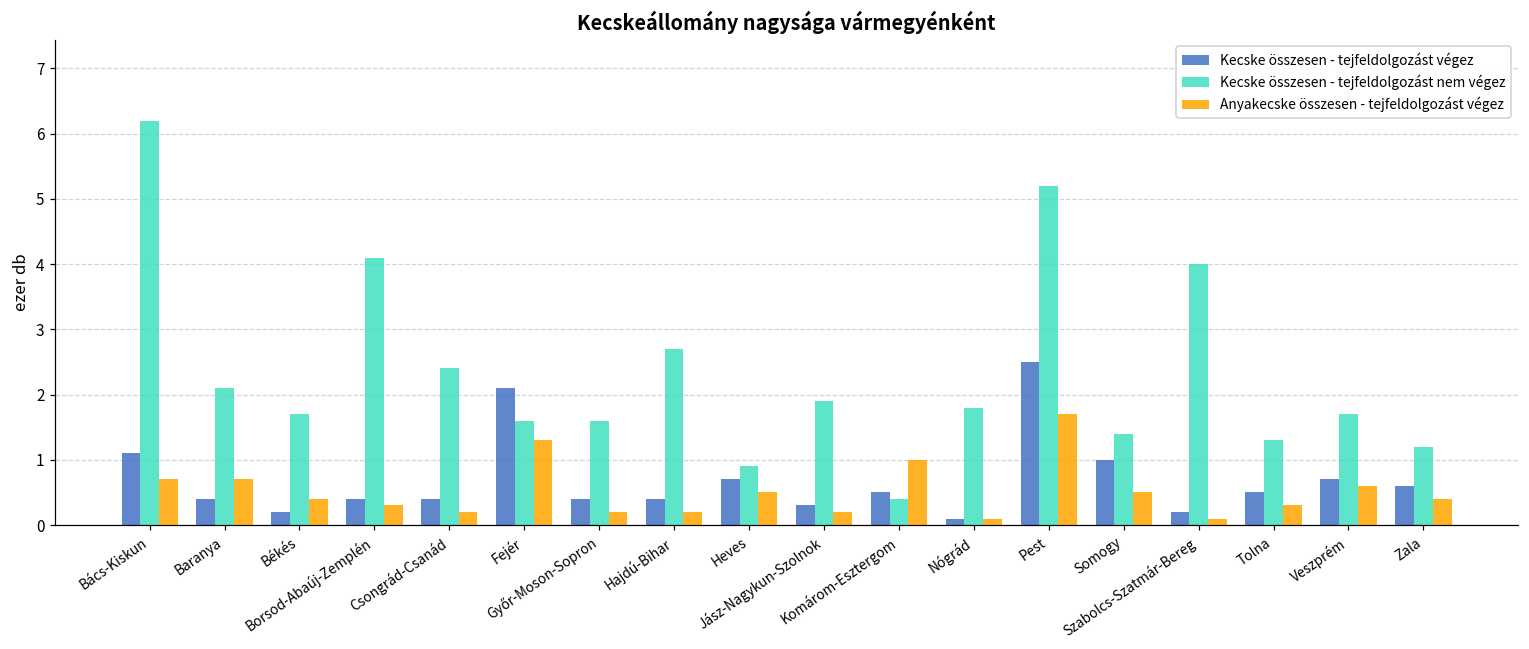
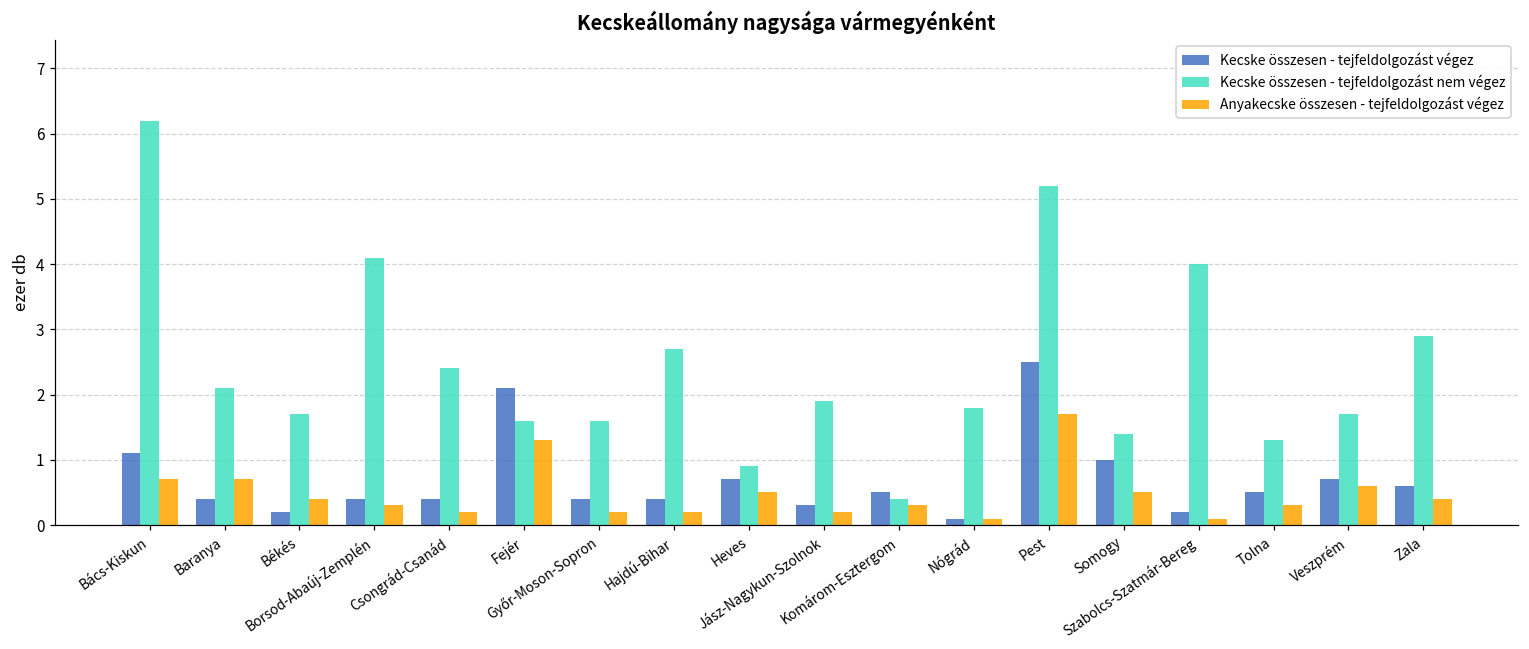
Anyakecske összesen - tejfeldolgozást végez, Komárom-Esztergom: 1.0 -> 0.3
Kecske összesen - tejfeldolgozást nem végez, Zala: 1.2 -> 2.9
